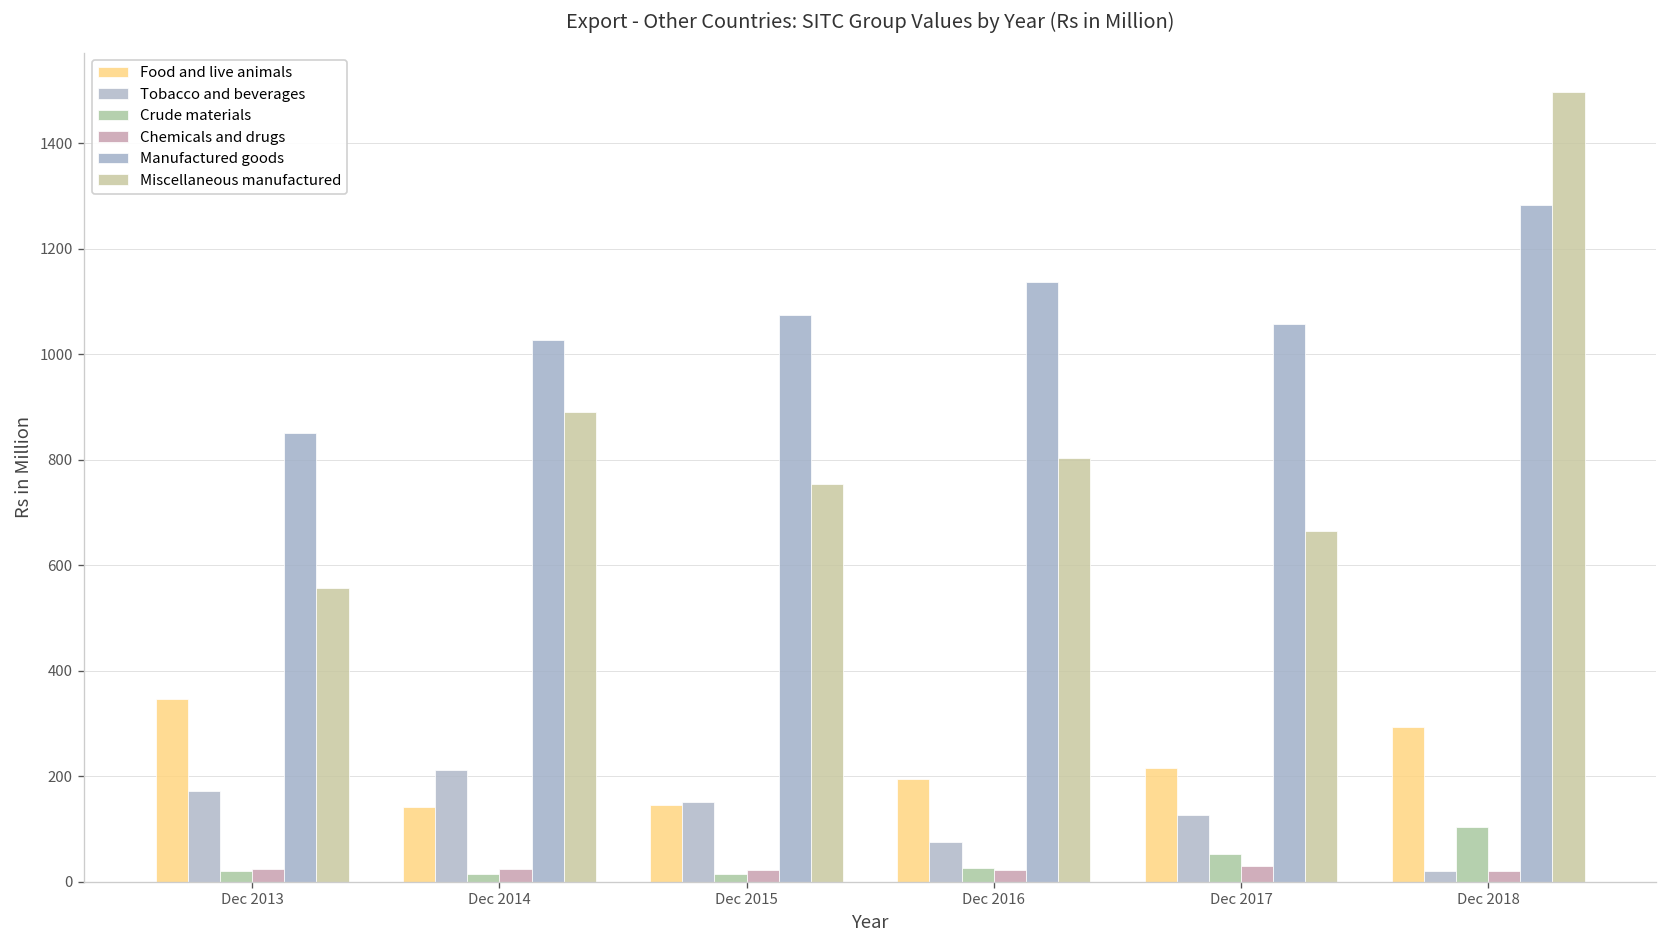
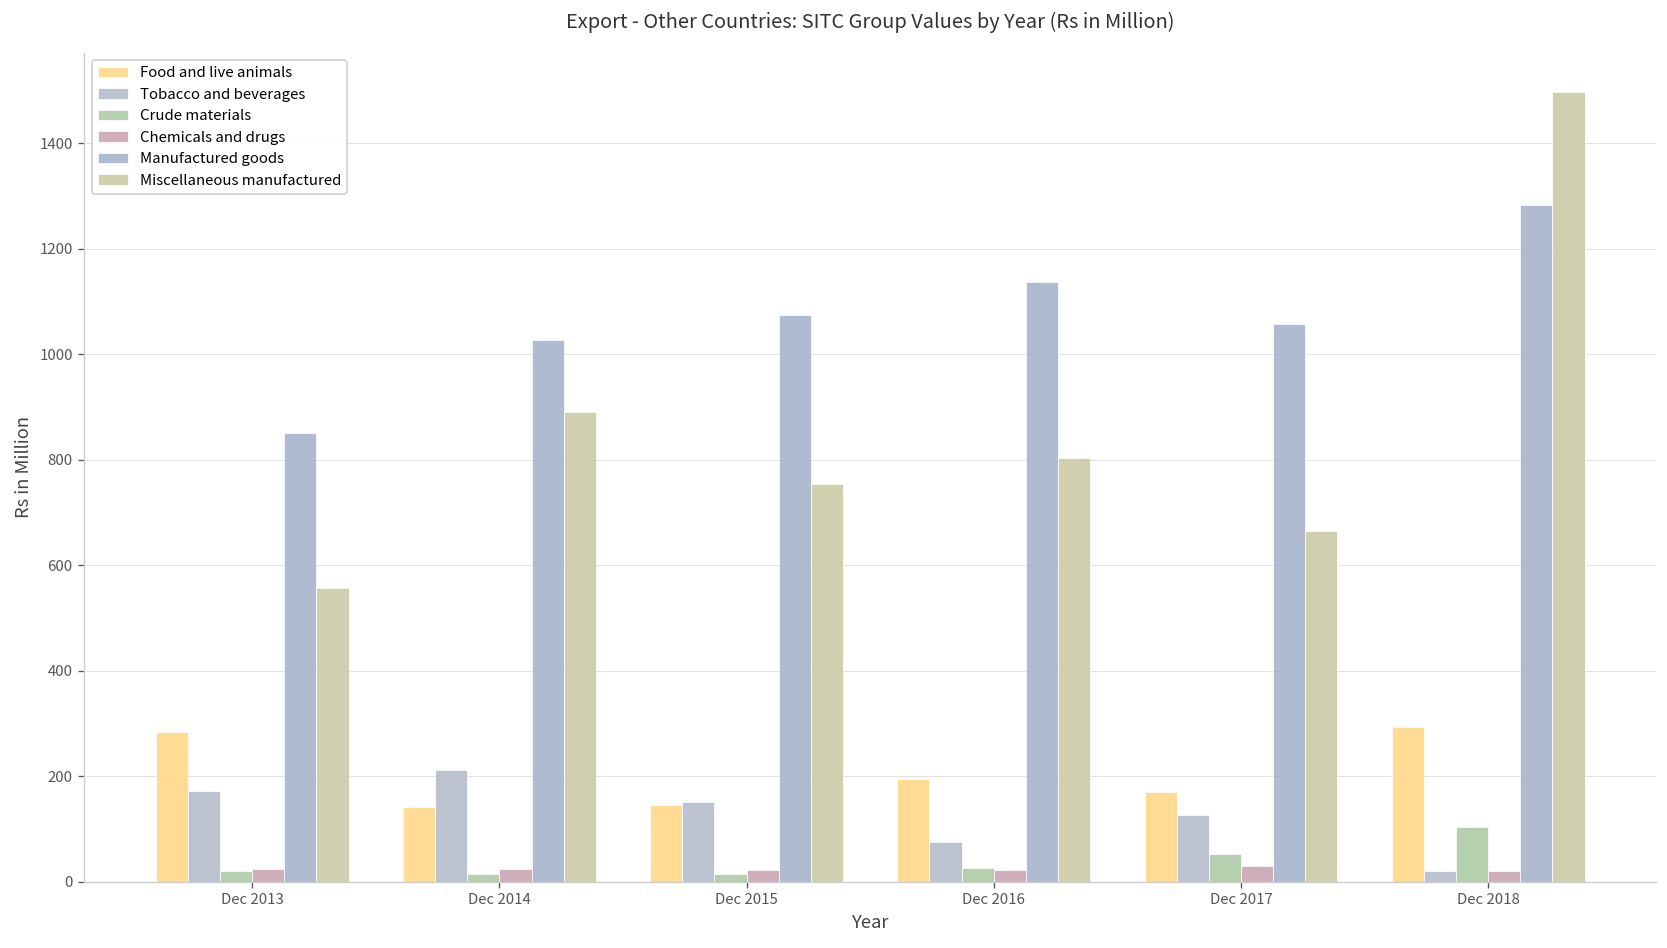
Food and live animals, Dec 2013: 350 -> 280
Food and live animals, Dec 2017: 220 -> 170
